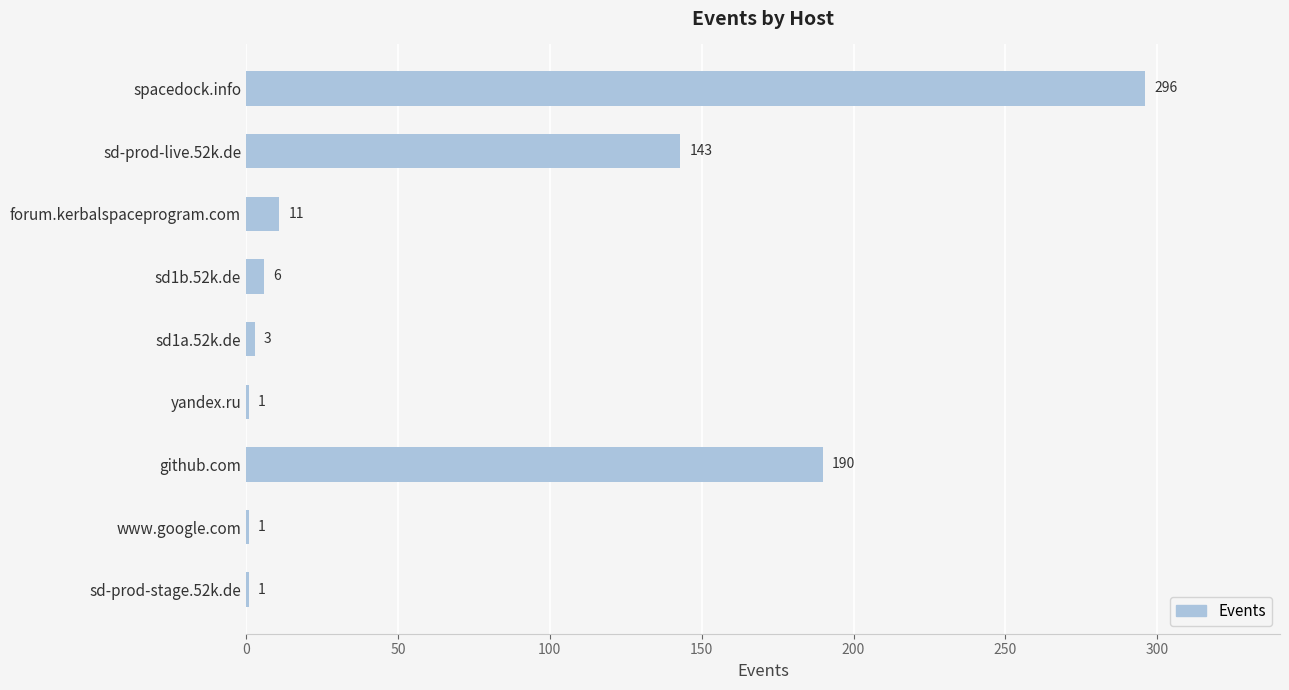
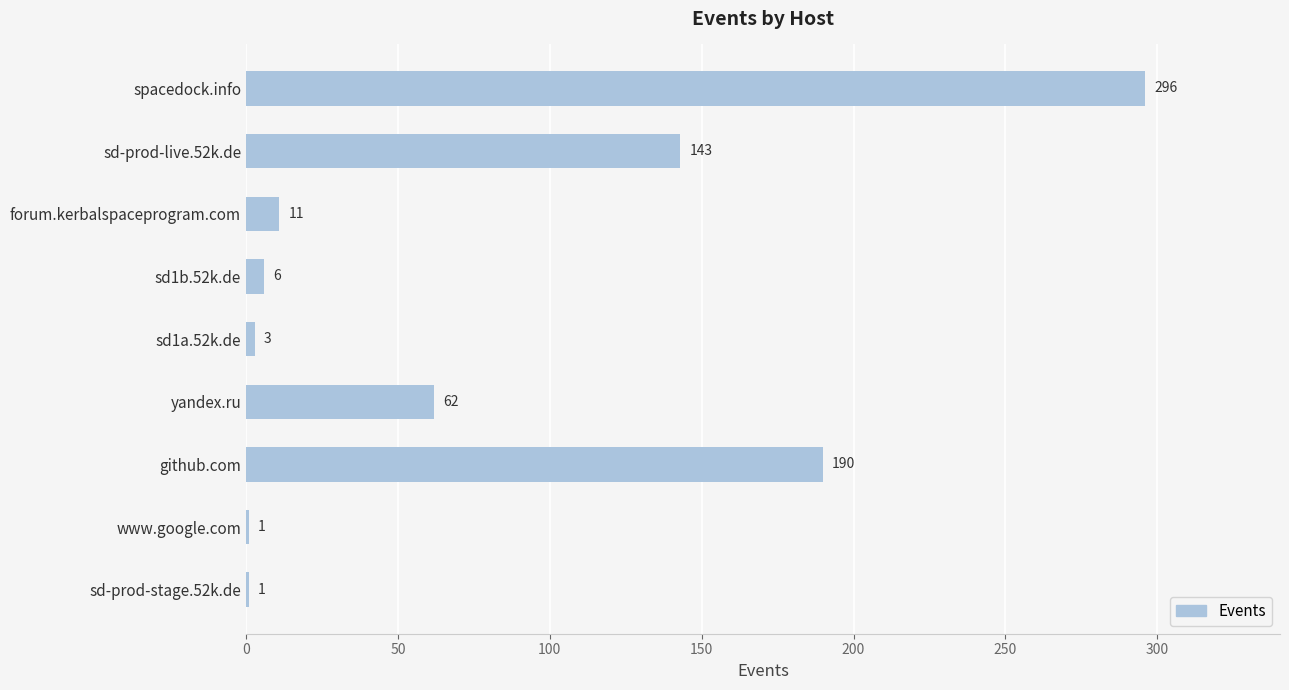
yandex.ru: 1 -> 62
